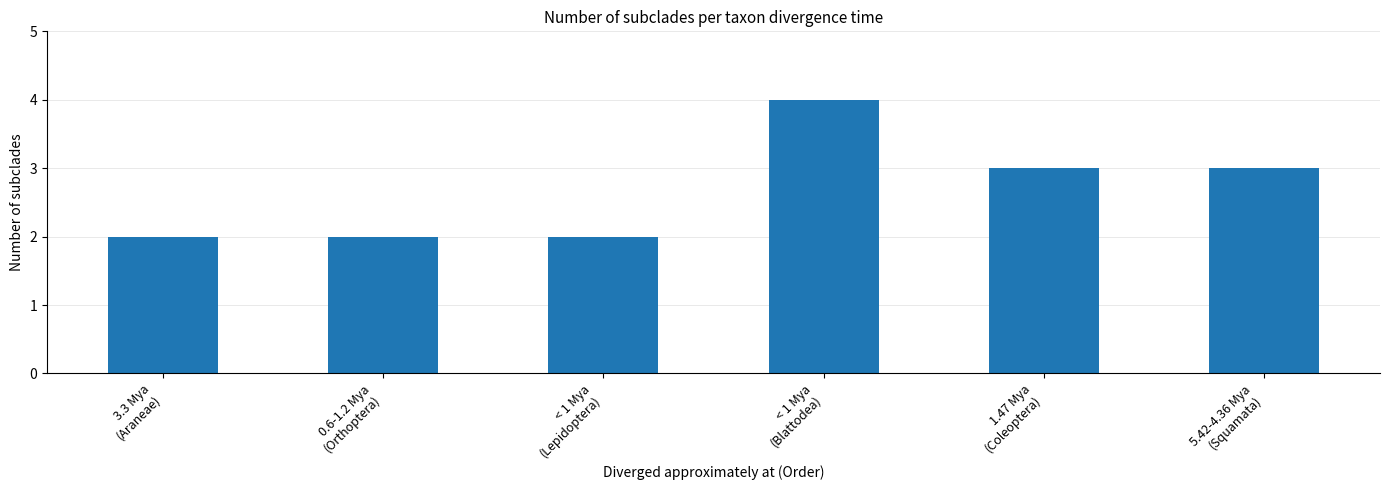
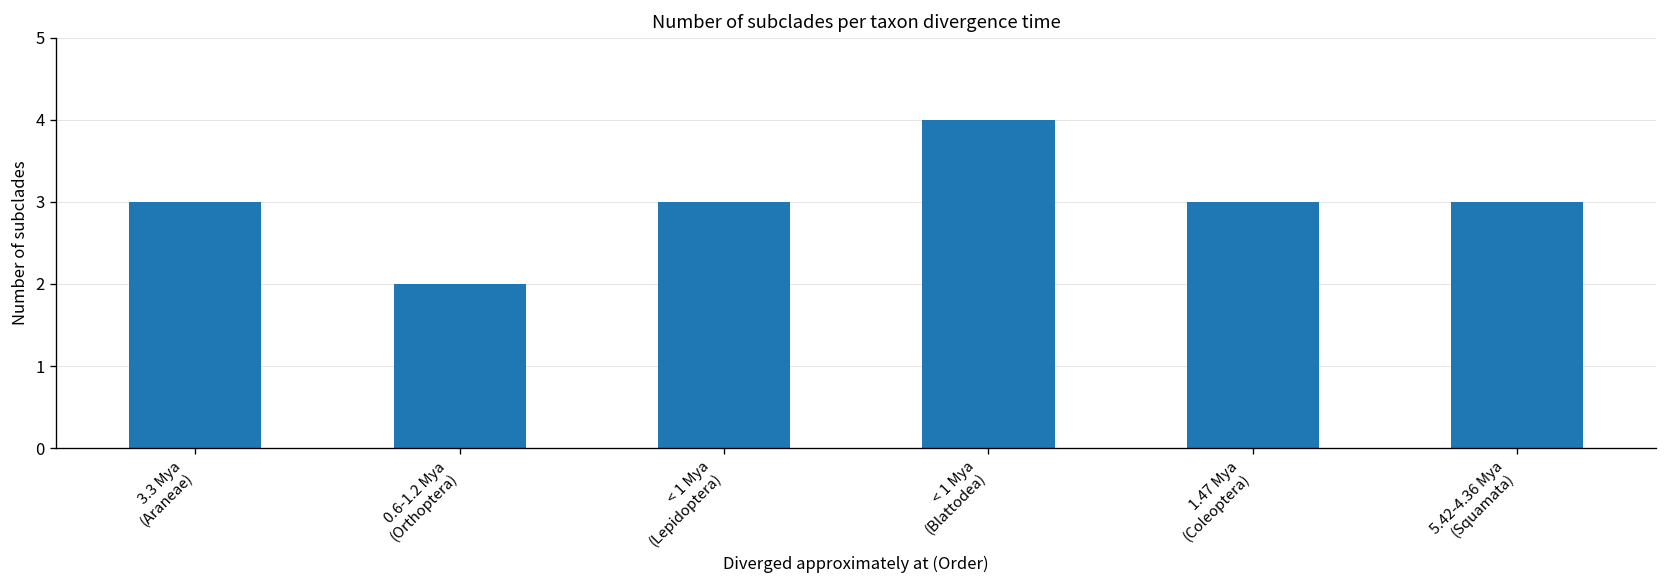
3.3 Mya (Araneae): 2 -> 3
< 1 Mya (Lepidoptera): 2 -> 3
